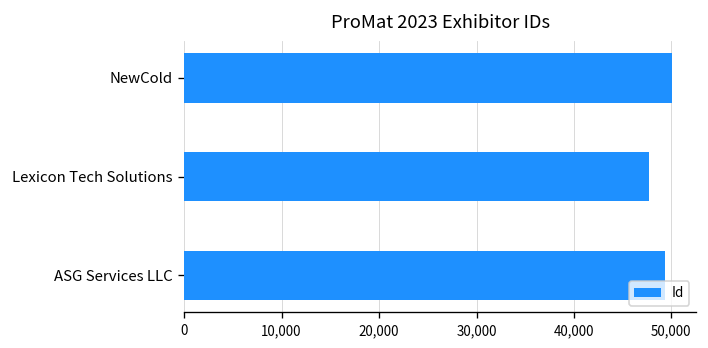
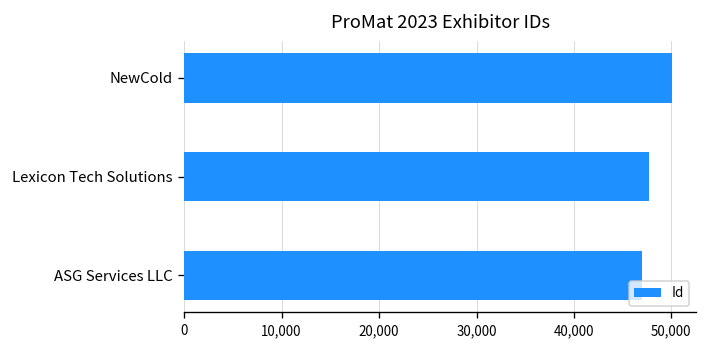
ASG Services LLC: 49,000 -> 47,000
